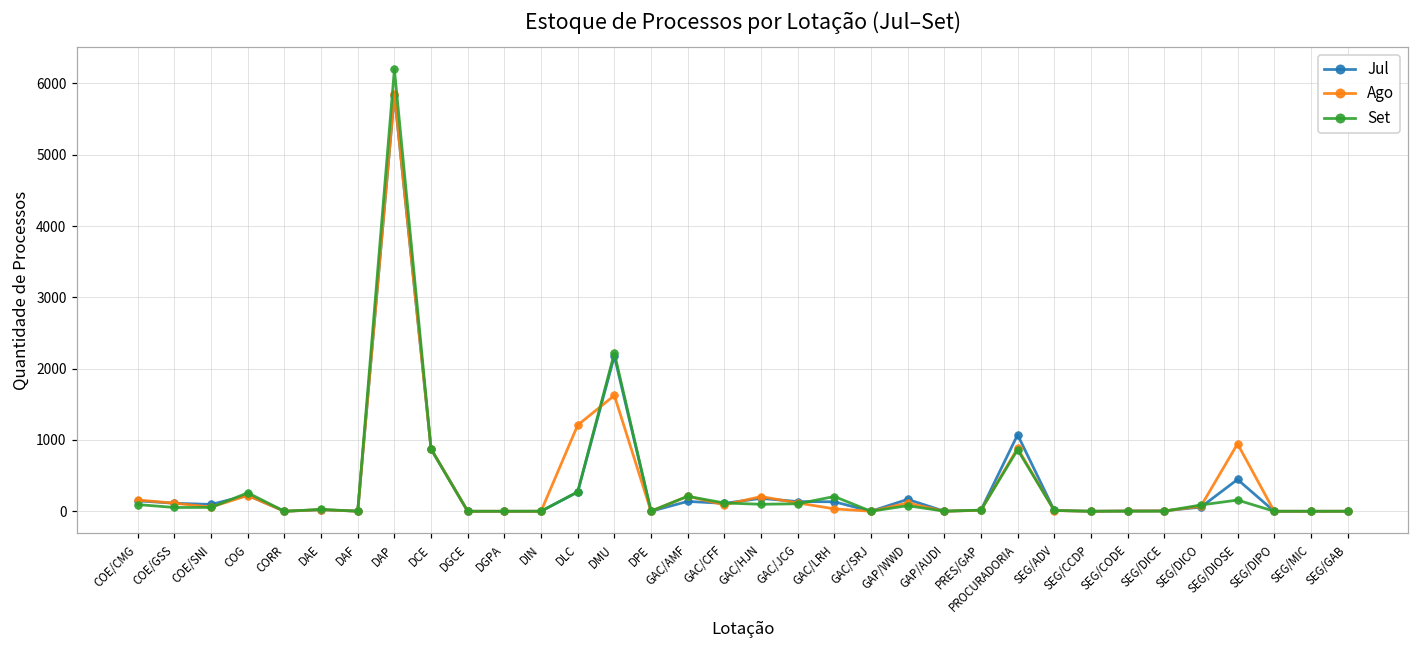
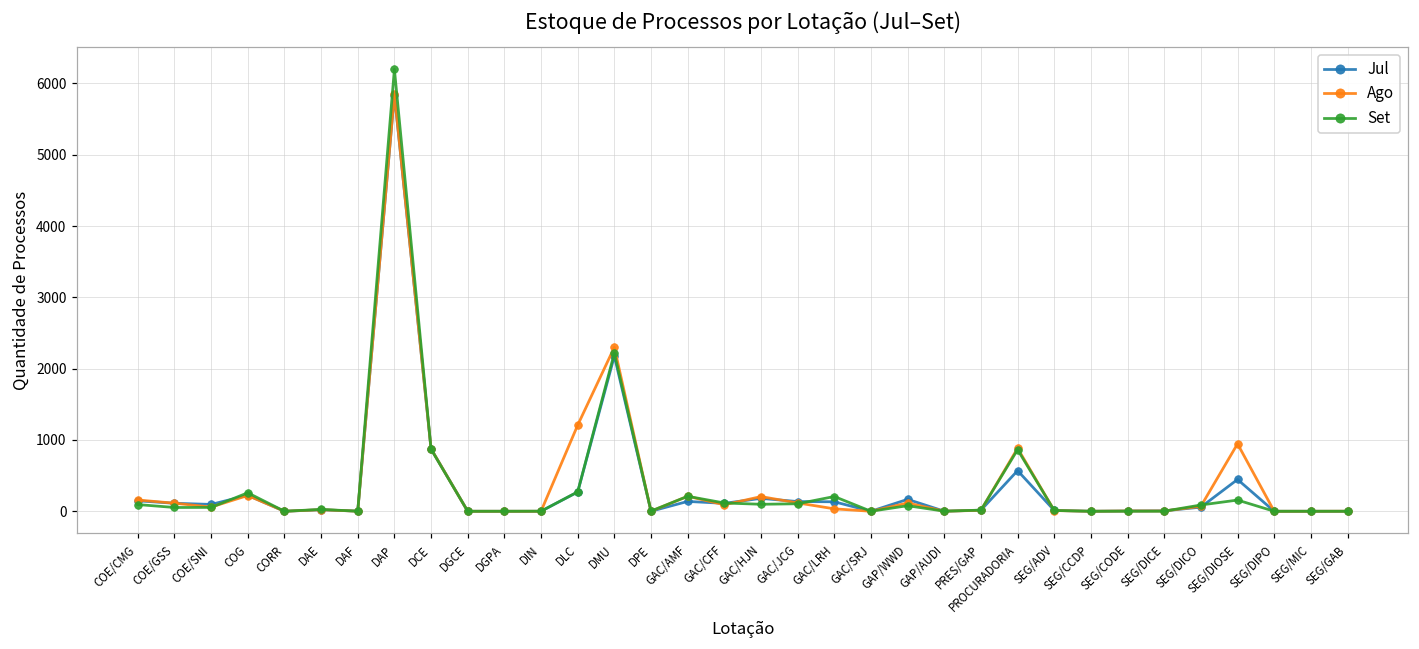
Ago, DMU: 1600 -> 2300
Jul, PROCURADORIA: 1100 -> 600
